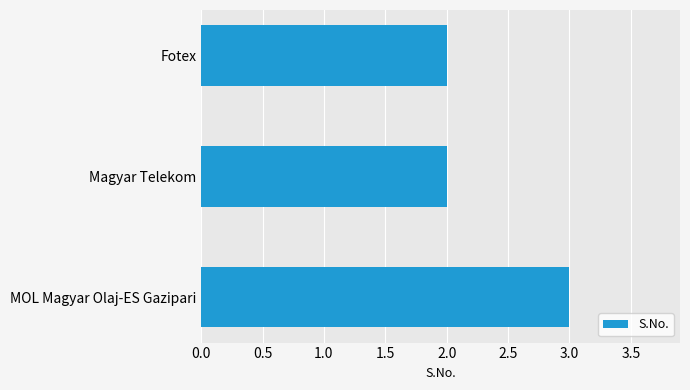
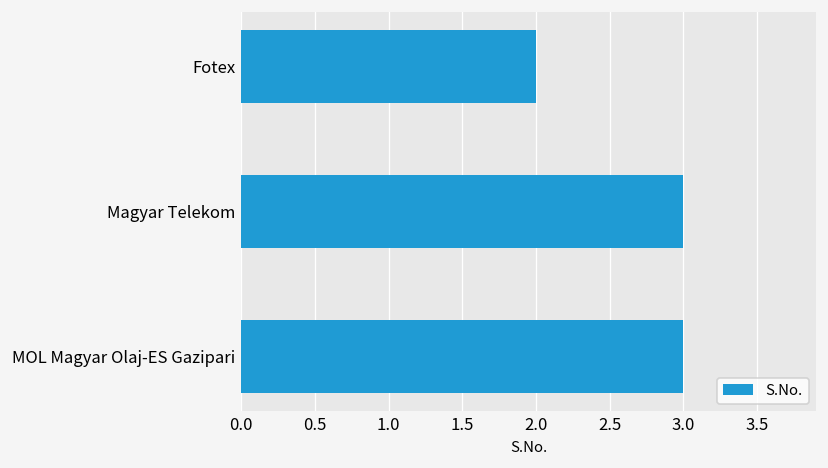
Magyar Telekom: 2 -> 3
